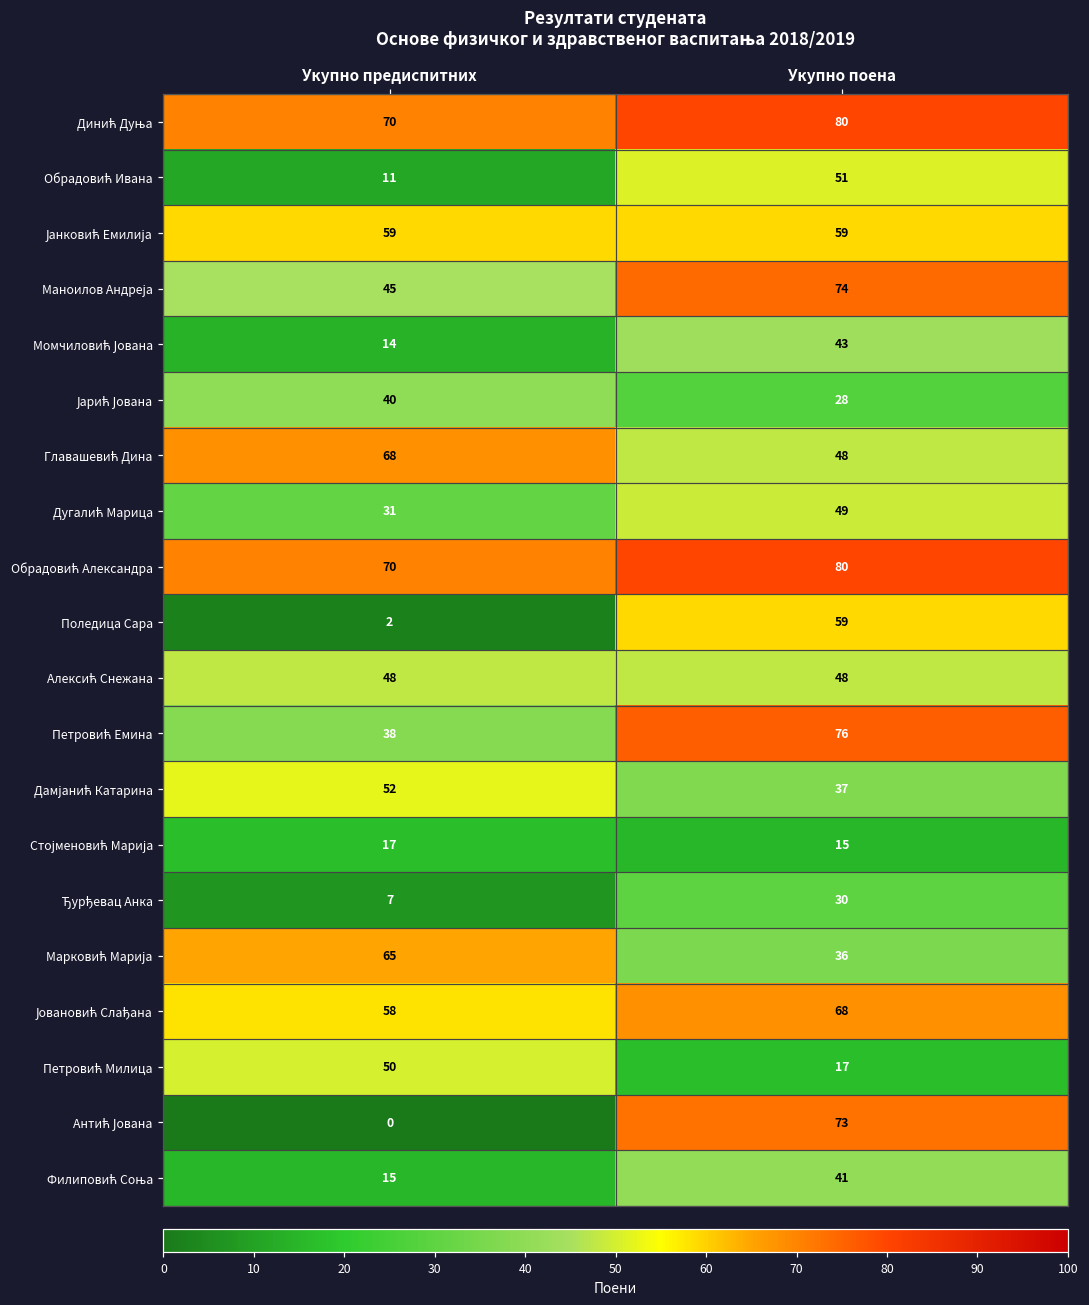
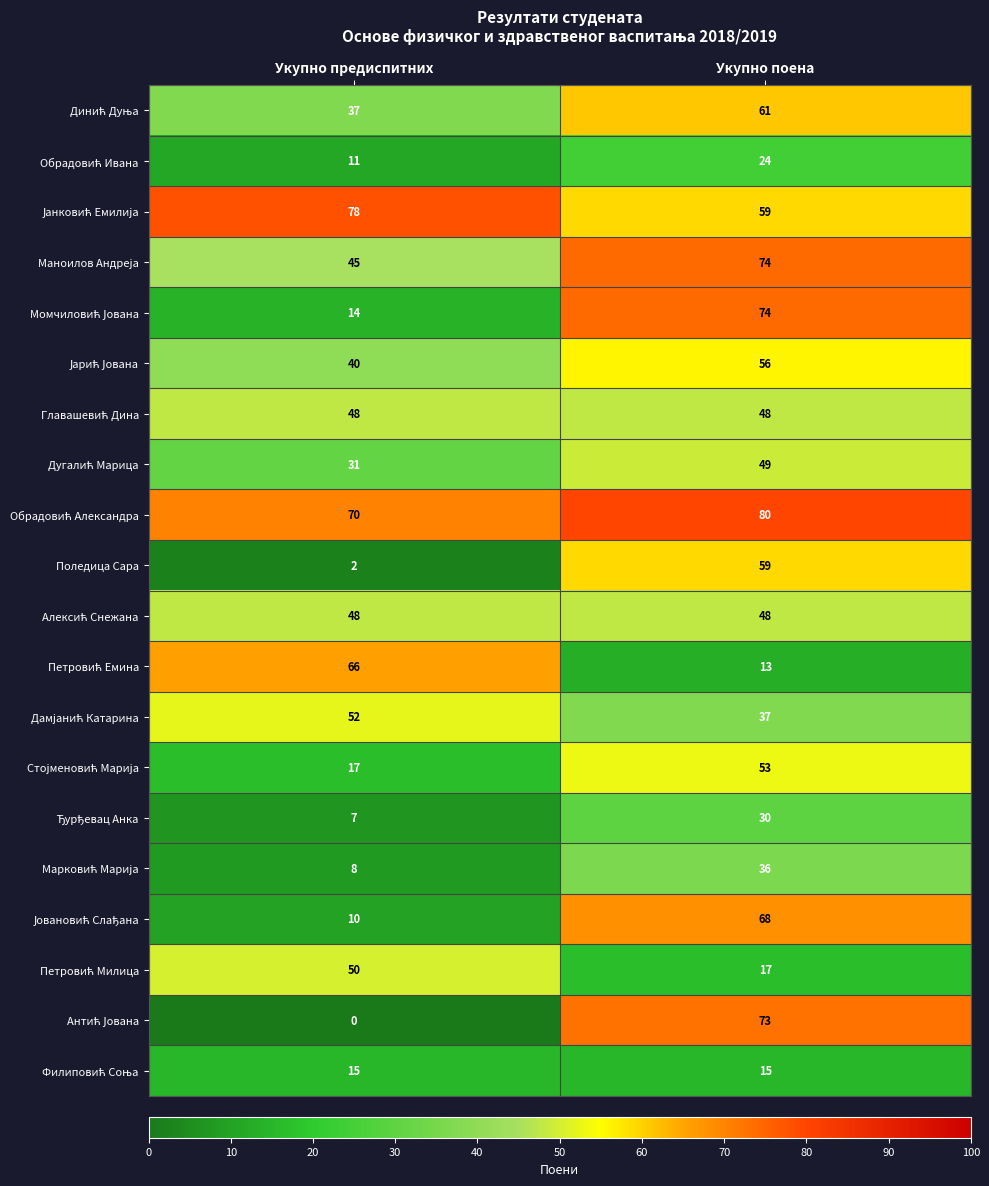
Динић Дуња, Укупно предиспитних: 70 -> 37
Динић Дуња, Укупно поена: 80 -> 61
Обрадовић Ивана, Укупно поена: 51 -> 24
Јанковић Емилија, Укупно предиспитних: 59 -> 78
Момчиловић Јована, Укупно поена: 43 -> 74
Јарић Јована, Укупно поена: 28 -> 56
Главашевић Дина, Укупно предиспитних: 68 -> 48
Петровић Емина, Укупно предиспитних: 38 -> 66
Петровић Емина, Укупно поена: 76 -> 13
Стојменовић Марија, Укупно поена: 15 -> 53
Марковић Марија, Укупно предиспитних: 65 -> 8
Јовановић Слађана, Укупно предиспитних: 58 -> 10
Филиповић Соња, Укупно поена: 41 -> 15
